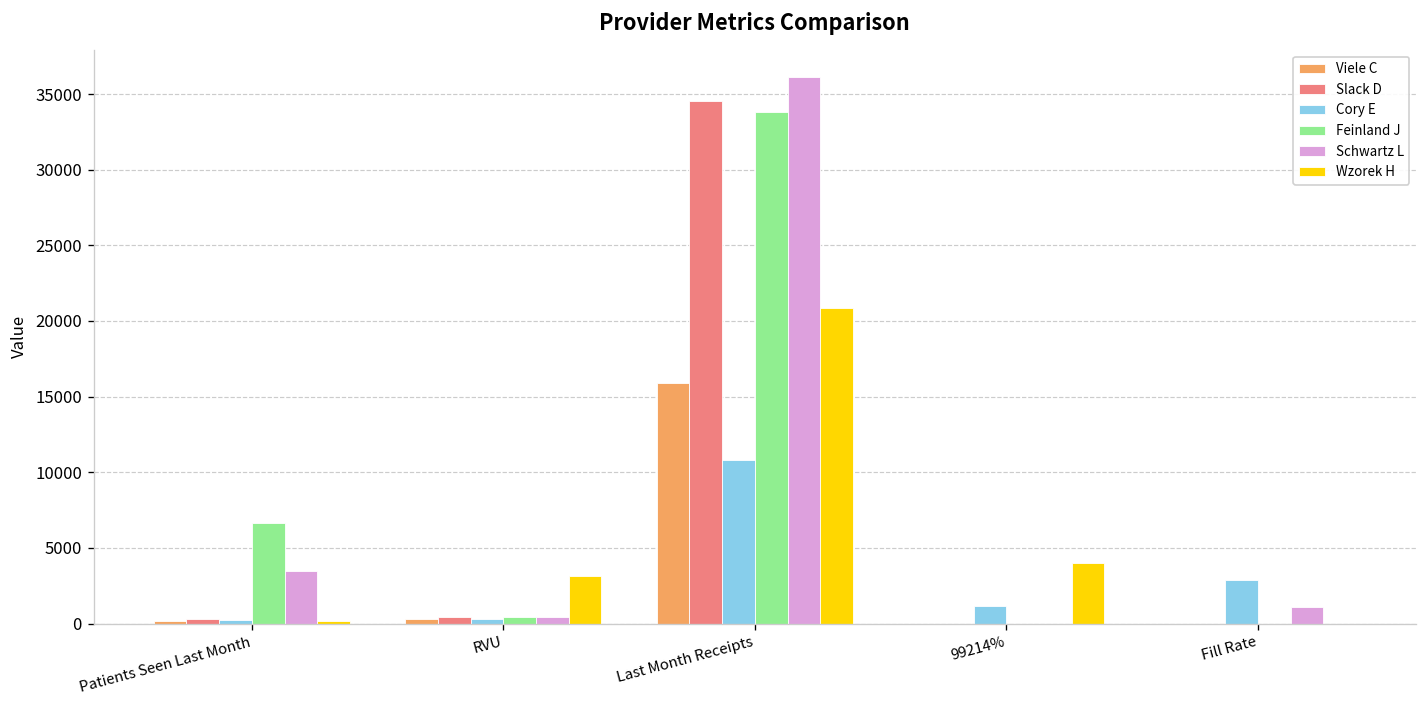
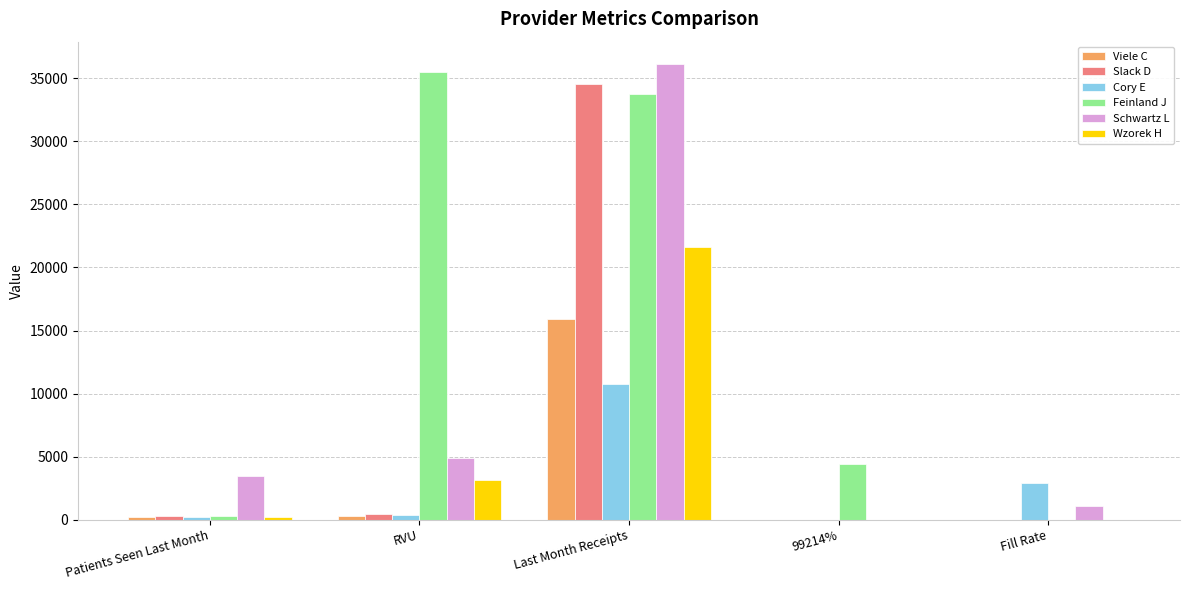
Feinland J, Patients Seen Last Month: 6600 -> 300
Feinland J, RVU: 400 -> 35500
Schwartz L, RVU: 400 -> 4900
Wzorek H, Last Month Receipts: 20900 -> 21600
Cory E, 99214%: 1200 -> 0
Feinland J, 99214%: 0 -> 4500
Wzorek H, 99214%: 4000 -> 0
